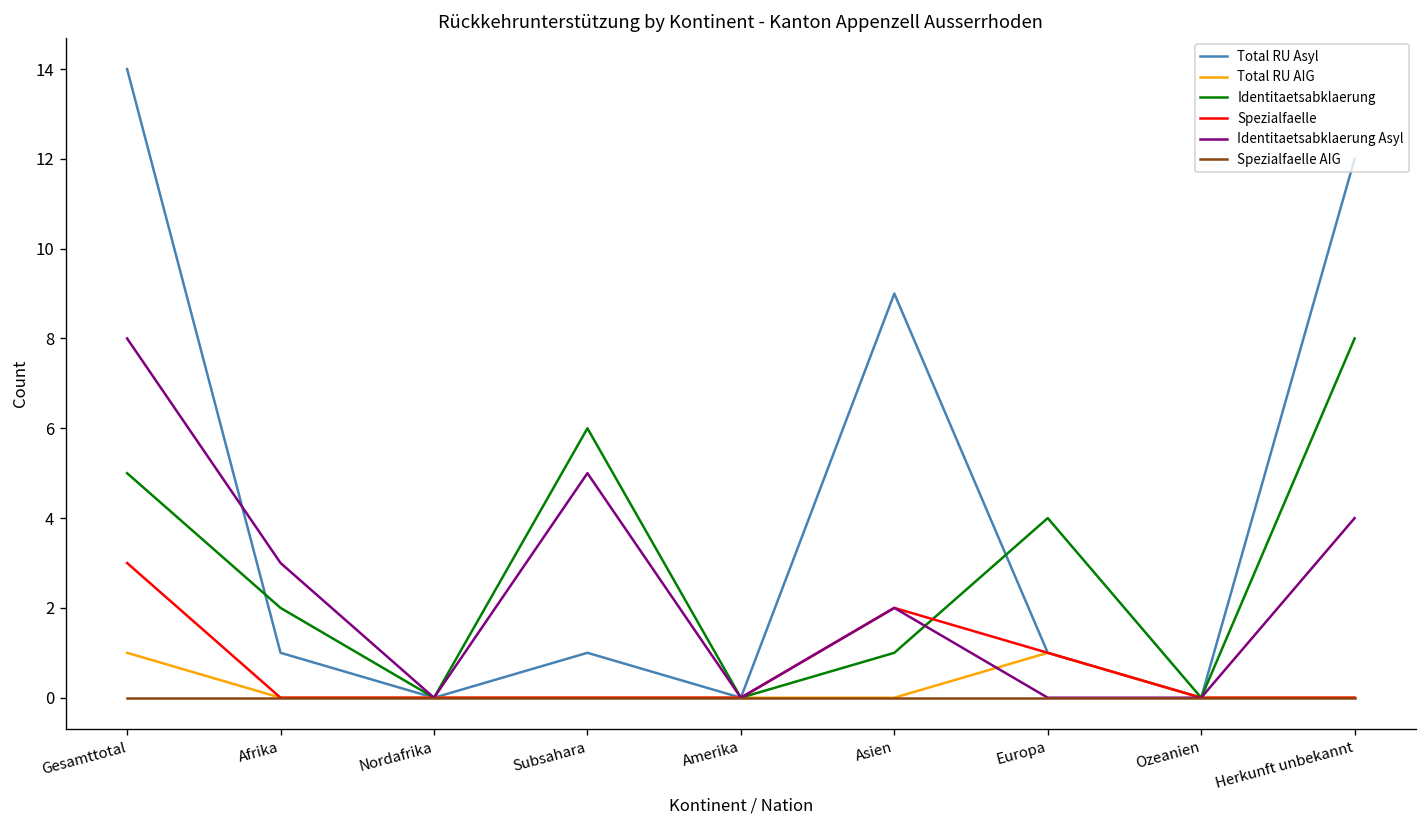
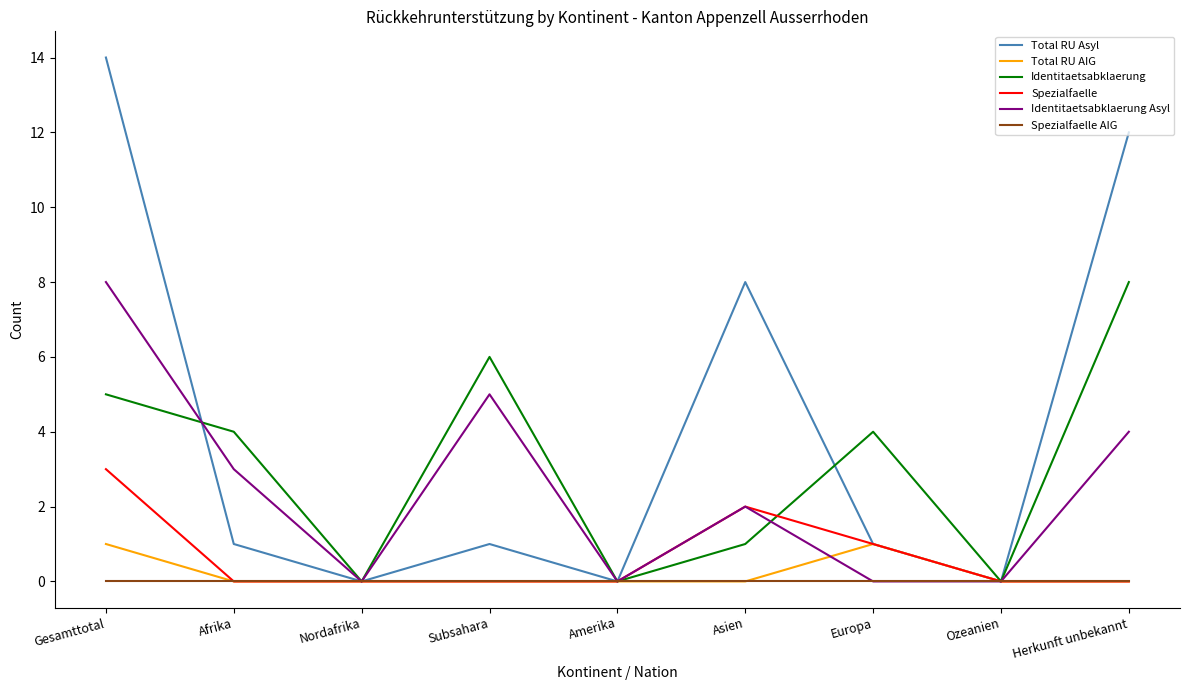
Identitaetsabklaerung, Afrika: 2 -> 4
Total RU Asyl, Asien: 9 -> 8
